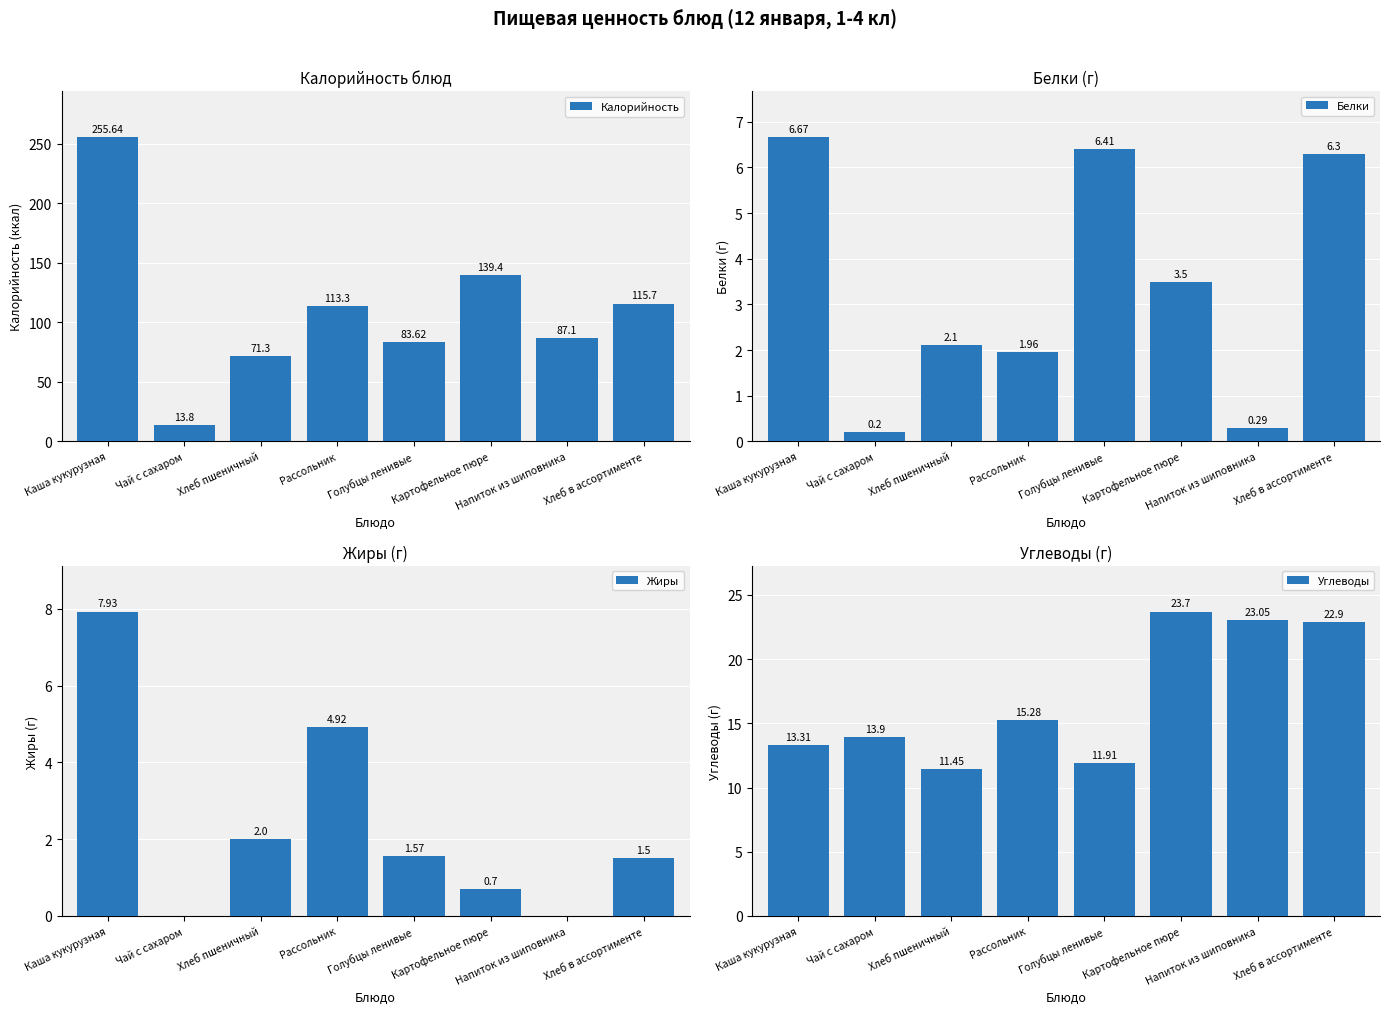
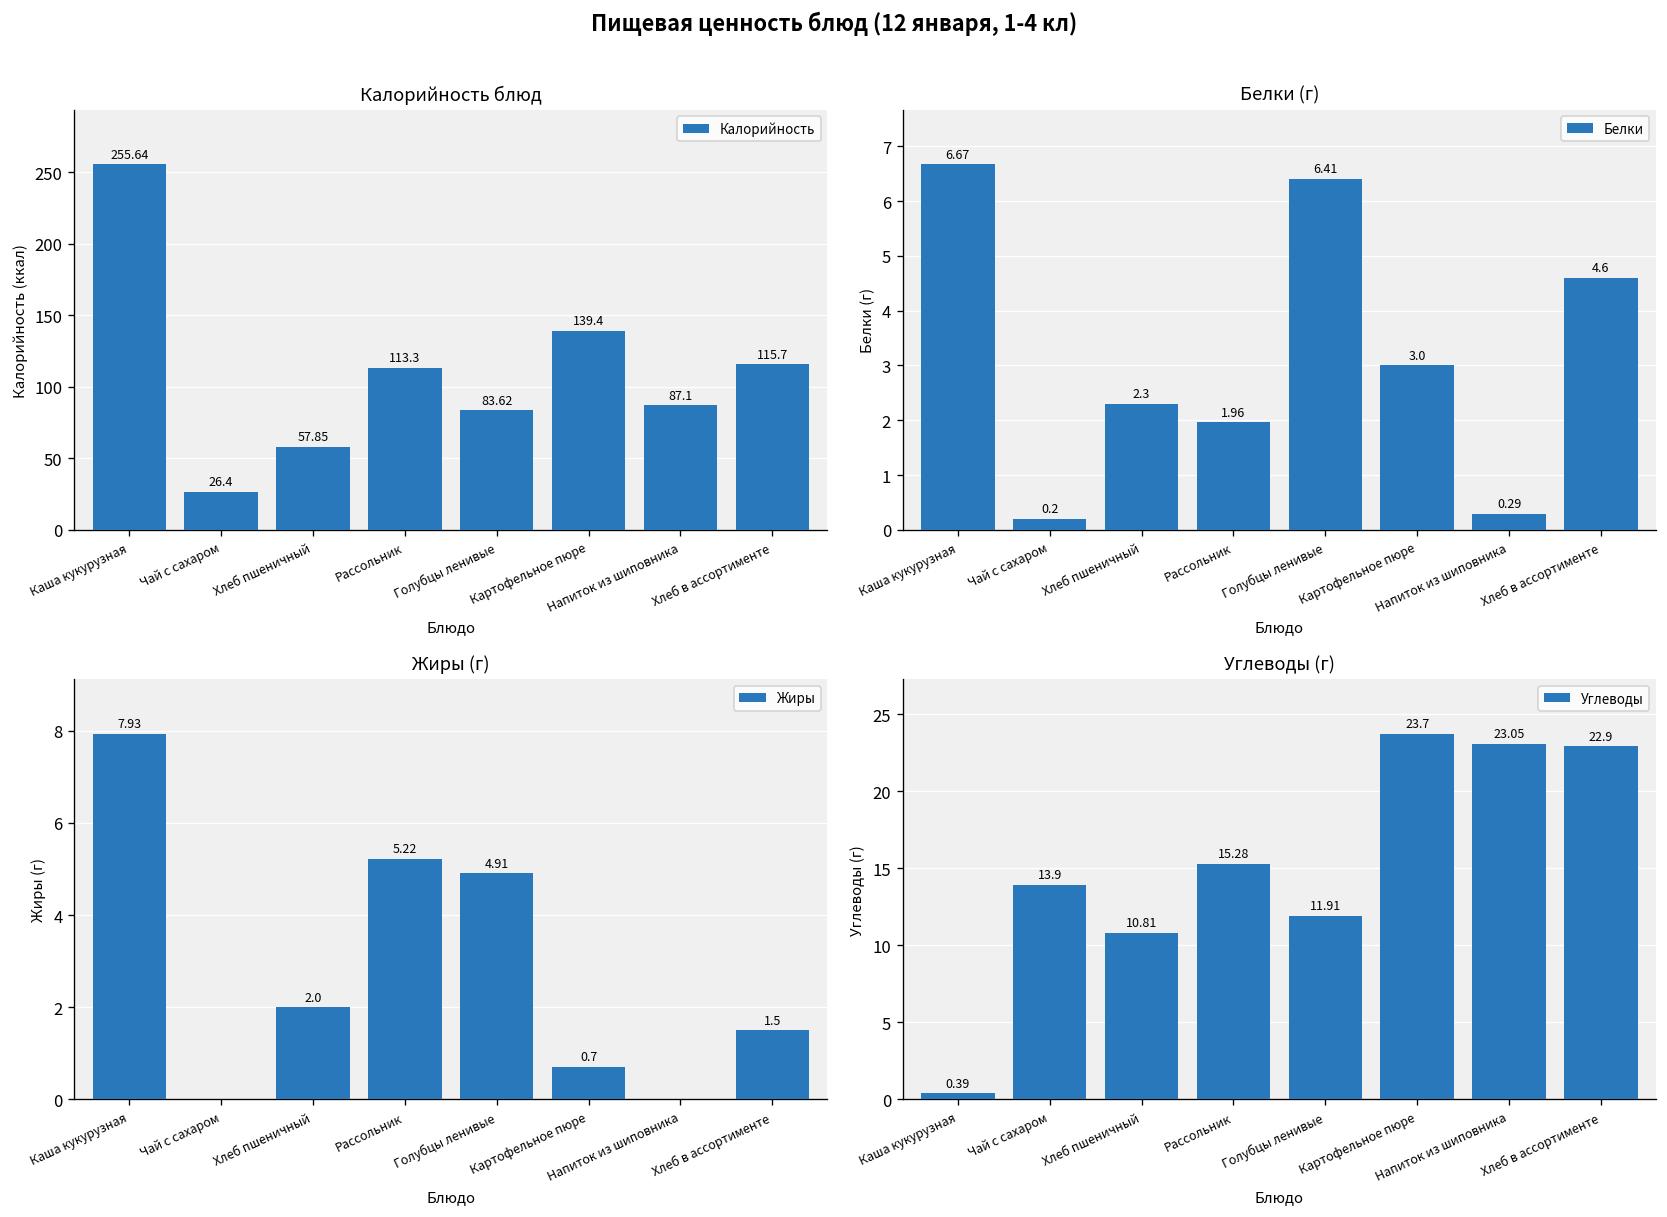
Калорийность блюд, Чай с сахаром: 13.8 -> 26.4
Калорийность блюд, Хлеб пшеничный: 71.3 -> 57.85
Белки (г), Хлеб пшеничный: 2.1 -> 2.3
Белки (г), Картофельное пюре: 3.5 -> 3.0
Белки (г), Хлеб в ассортименте: 6.3 -> 4.6
Жиры (г), Рассольник: 4.92 -> 5.22
Жиры (г), Голубцы ленивые: 1.57 -> 4.91
Углеводы (г), Каша кукурузная: 13.31 -> 0.39
Углеводы (г), Хлеб пшеничный: 11.45 -> 10.81
